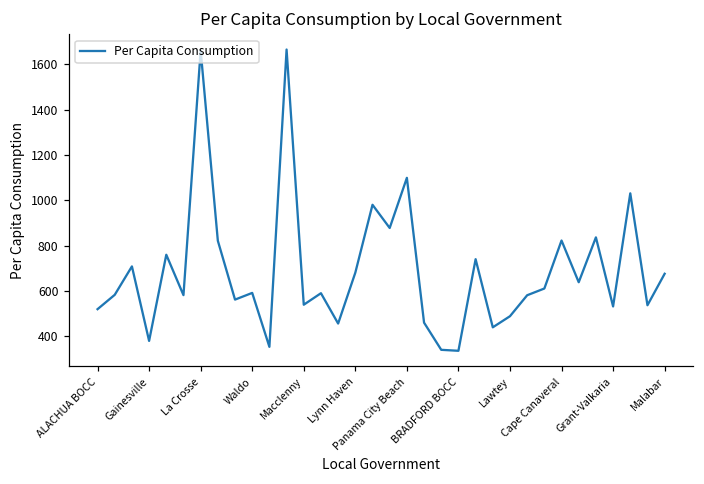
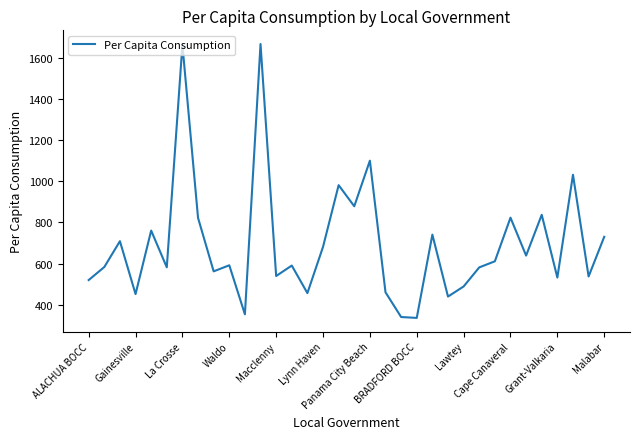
Gainesville: 380 -> 450
Malabar: 680 -> 730
